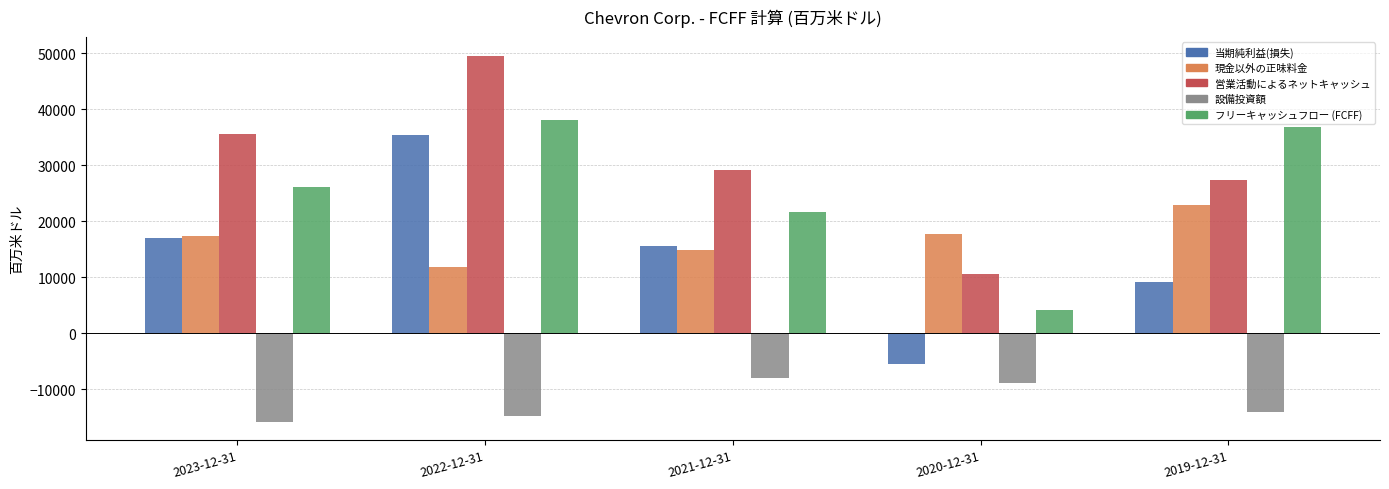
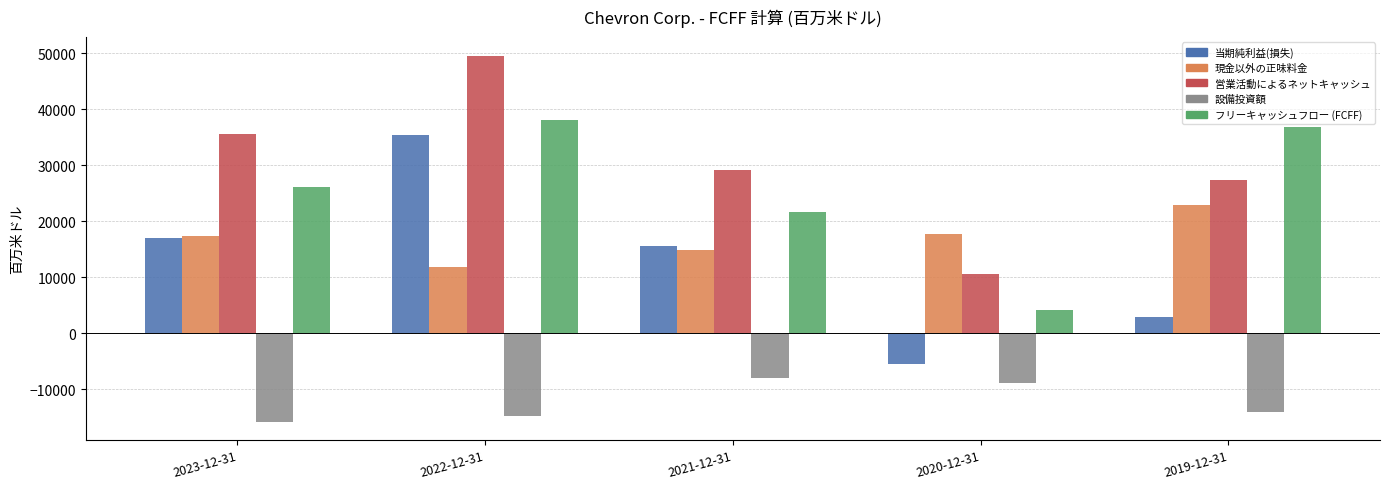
当期純利益(損失), 2019-12-31: 9000 -> 3000
